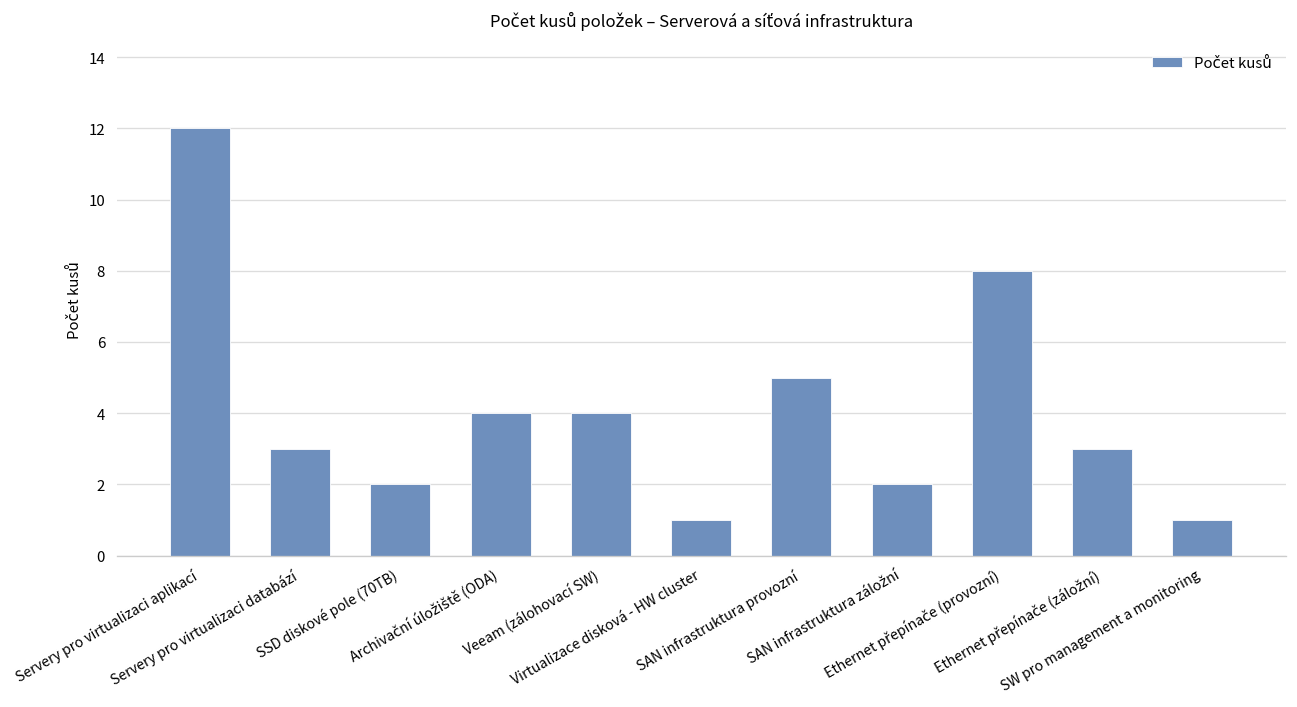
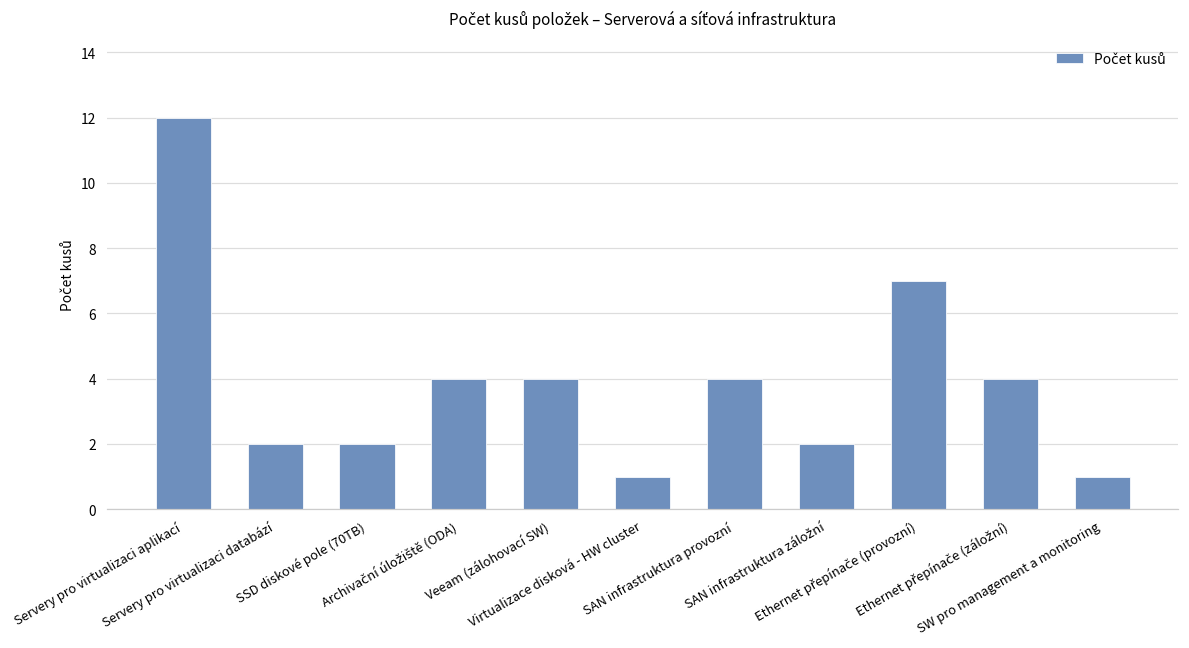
Servery pro virtualizaci databází: 3 -> 2
SAN infrastruktura provozní: 5 -> 4
Ethernet přepínače (provozní): 8 -> 7
Ethernet přepínače (záložní): 3 -> 4
